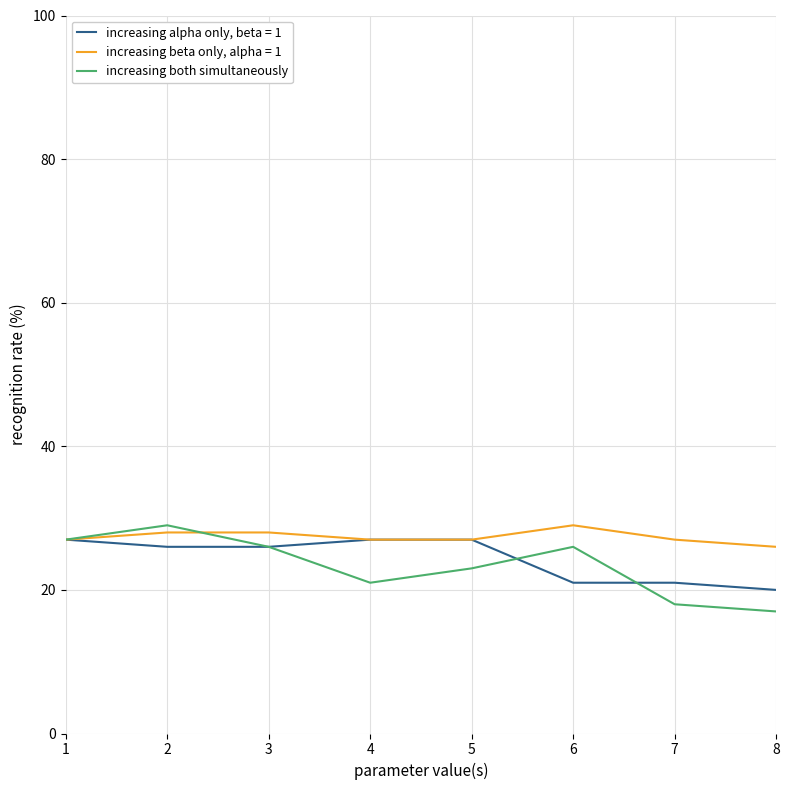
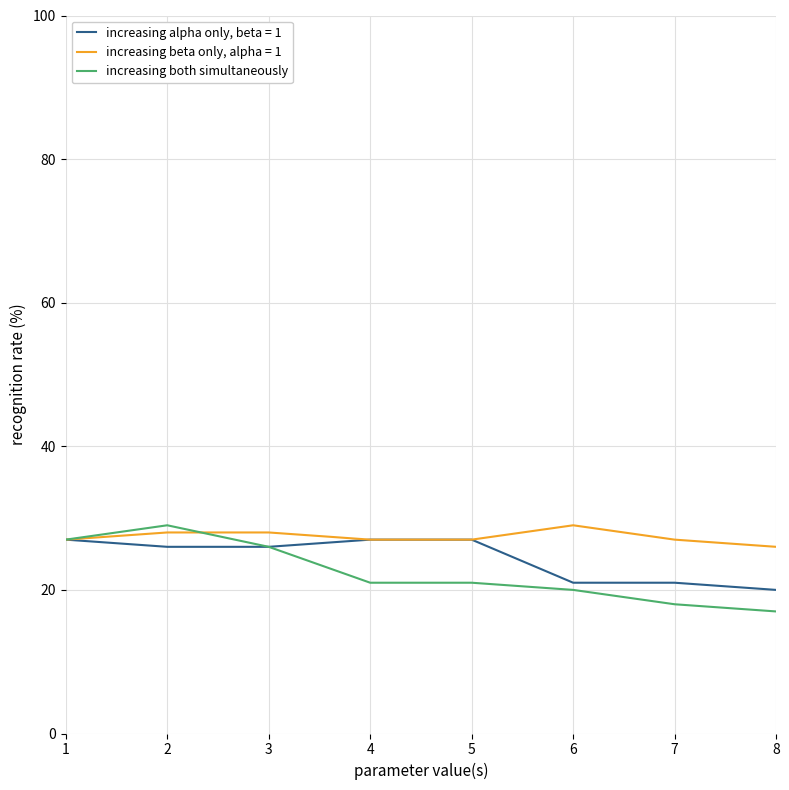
increasing both simultaneously, 5: 23 -> 21
increasing both simultaneously, 6: 26 -> 20
